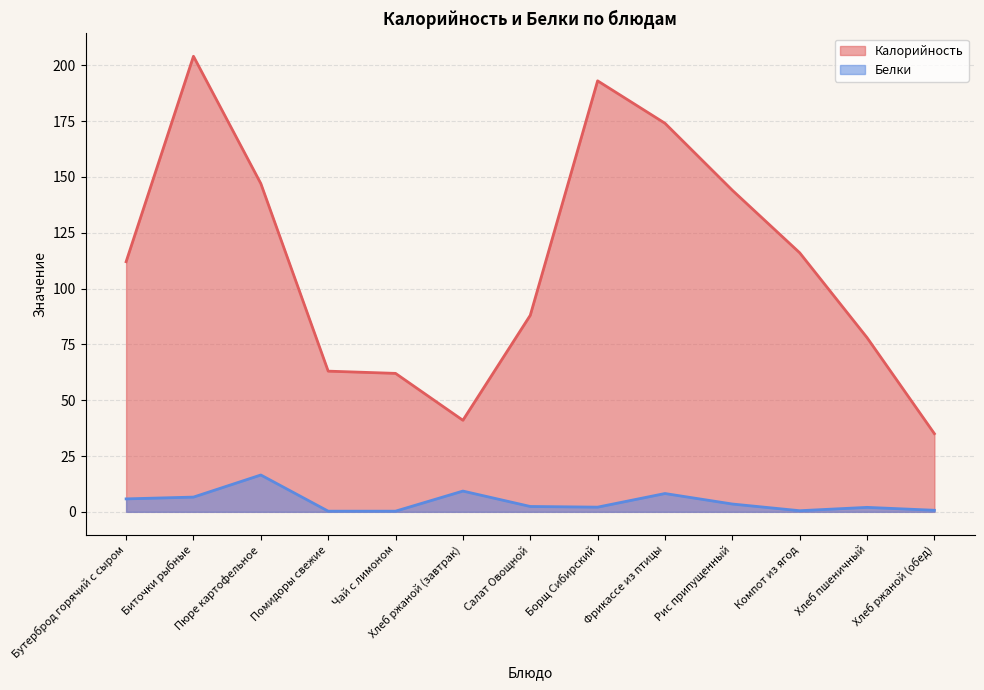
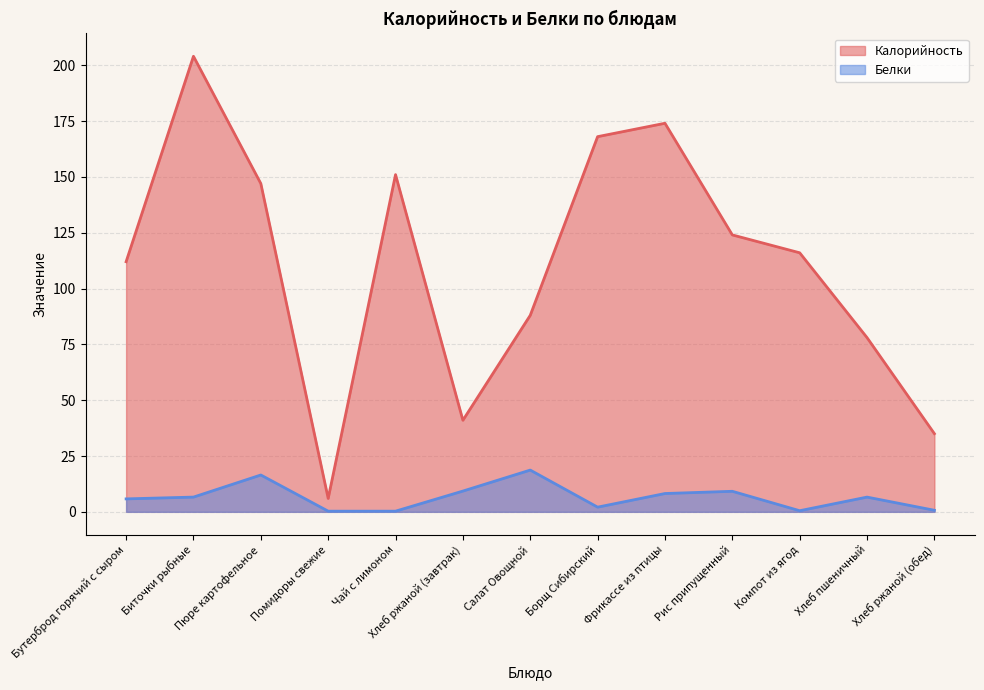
Калорийность, Помидоры свежие: 63 -> 6
Калорийность, Чай с лимоном: 62 -> 151
Белки, Салат Овощной: 2 -> 19
Калорийность, Борщ Сибирский: 193 -> 168
Калорийность, Рис припущенный: 144 -> 124
Белки, Рис припущенный: 4 -> 9
Белки, Хлеб пшеничный: 2 -> 7
